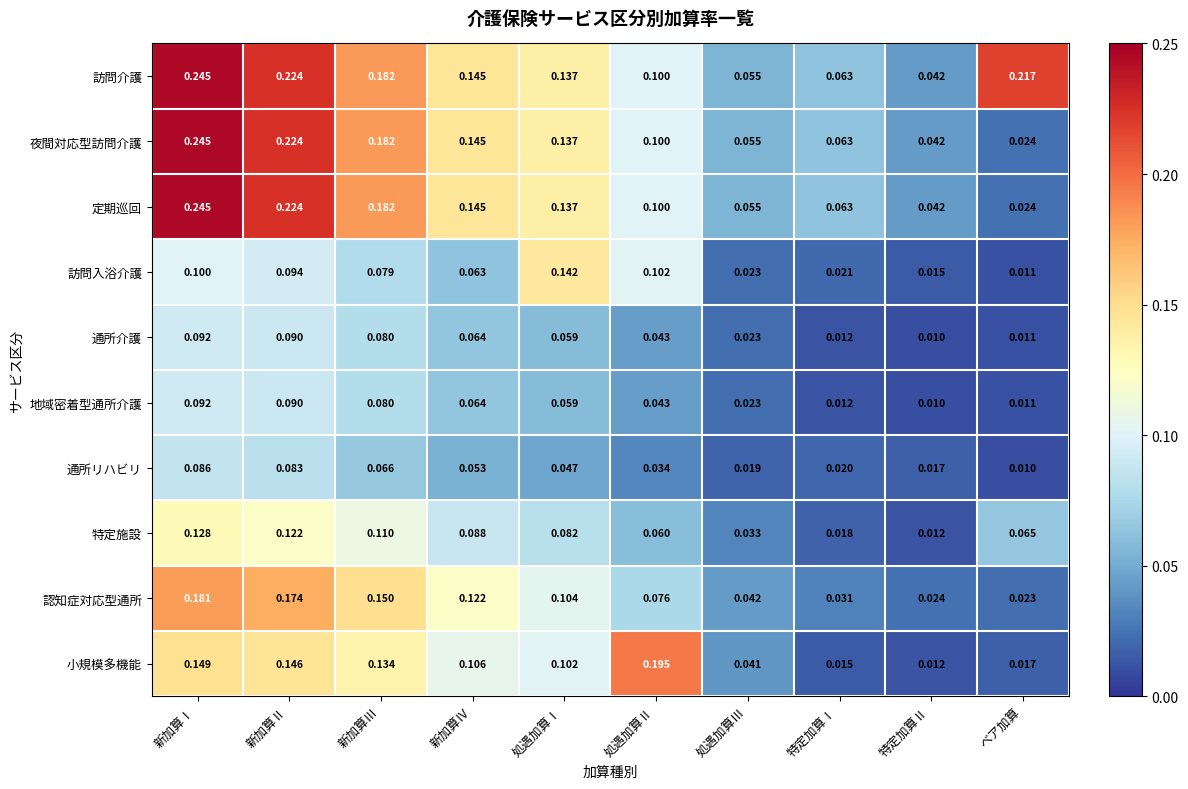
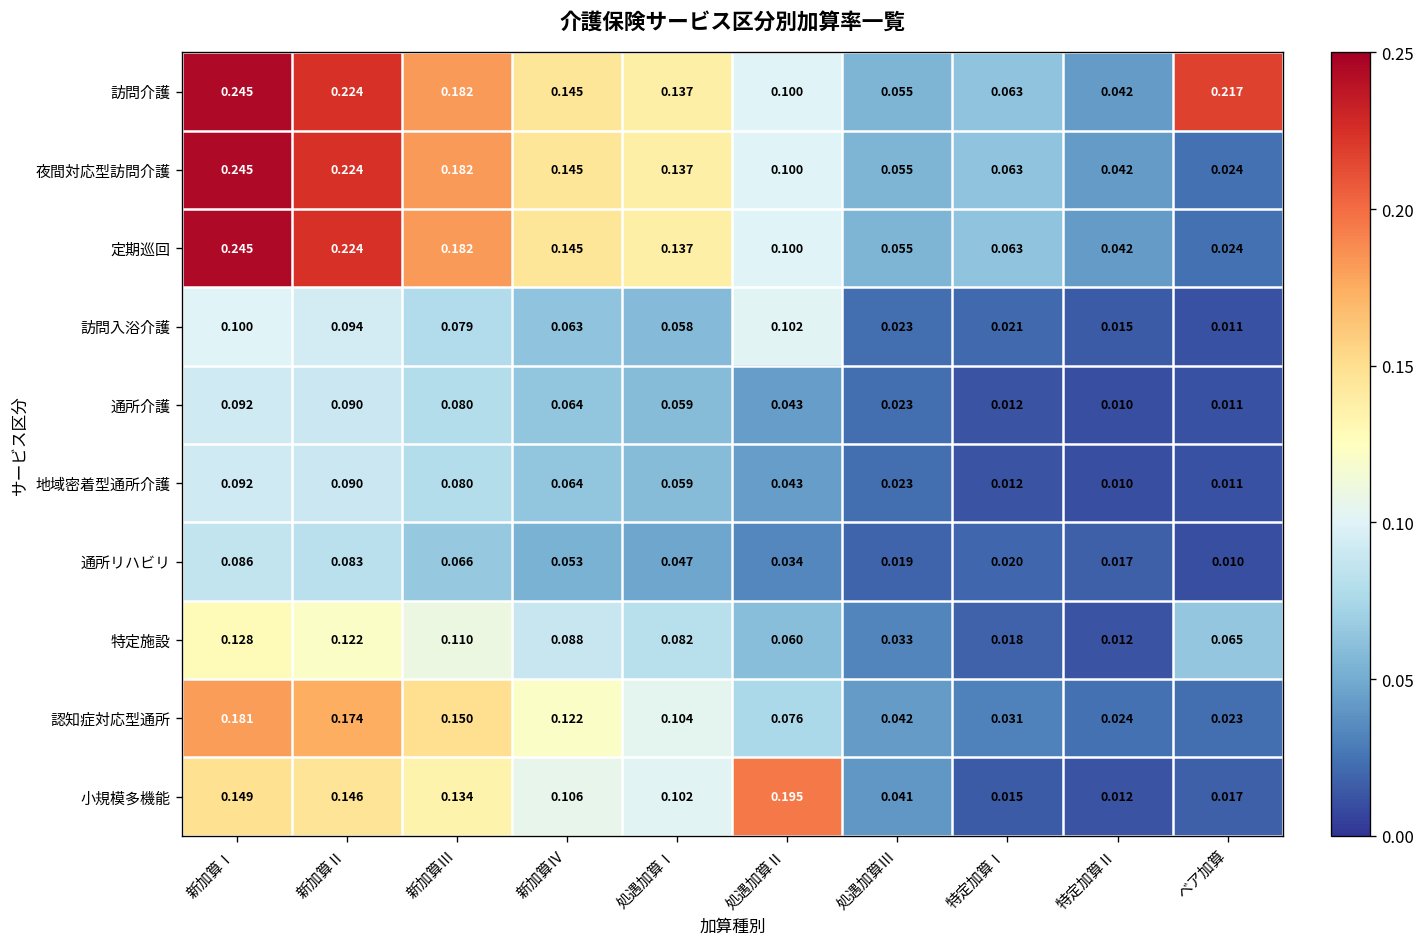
訪問入浴介護, 処遇加算Ⅰ: 0.142 -> 0.058
